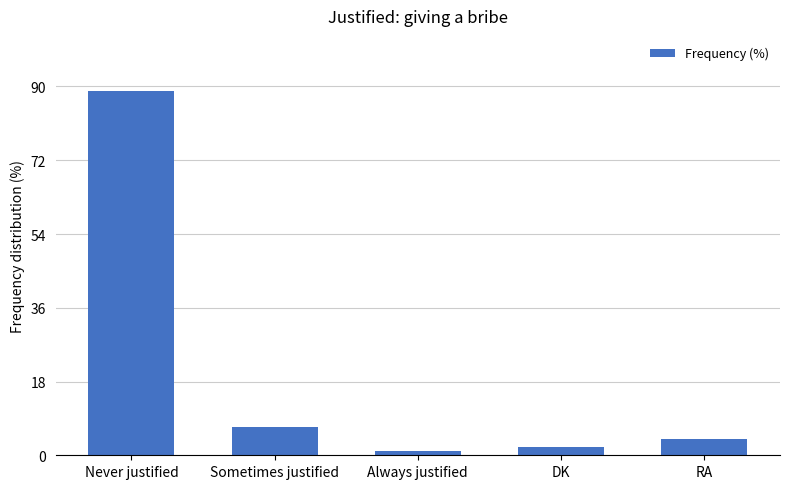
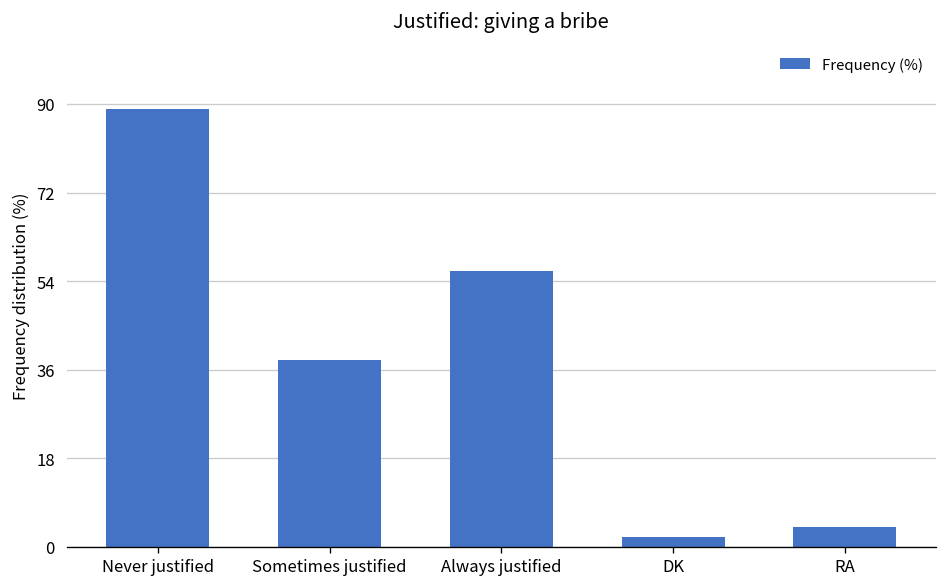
Sometimes justified: 7 -> 38
Always justified: 1 -> 56
